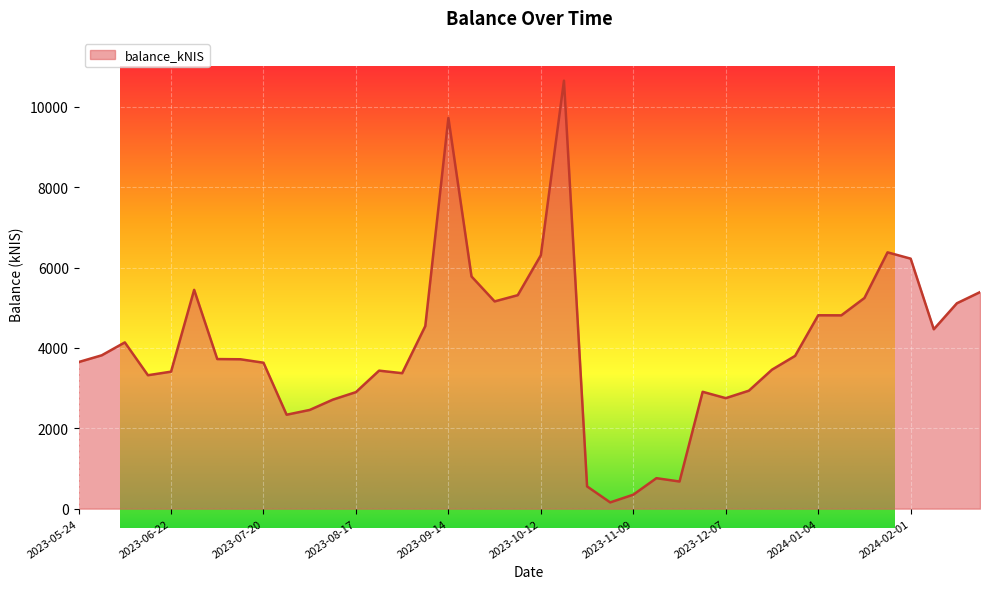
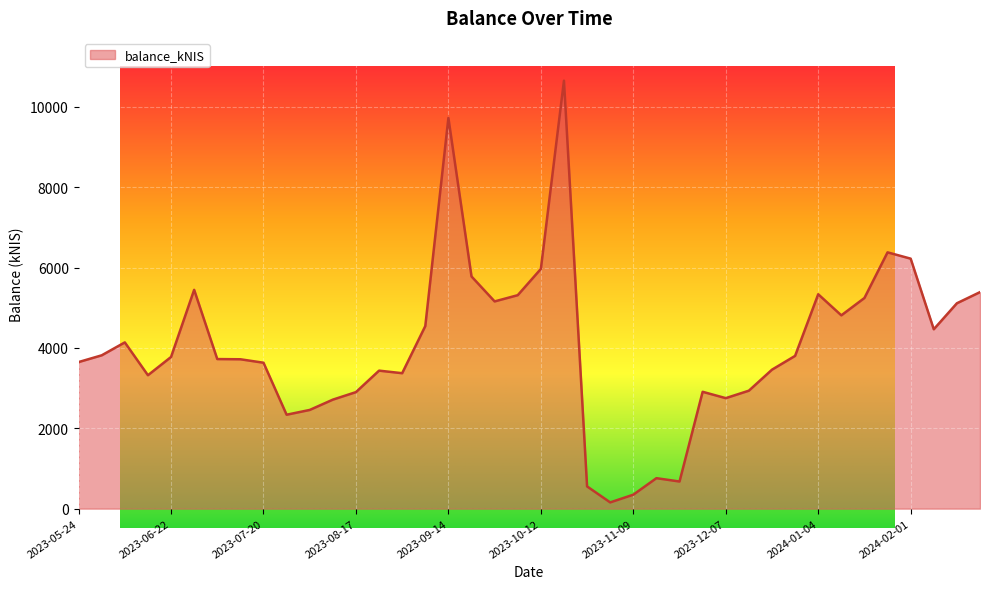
Balance Over Time, 2023-06-22: 3400 -> 3800
Balance Over Time, 2023-10-12: 6300 -> 6000
Balance Over Time, 2024-01-04: 4800 -> 5300
